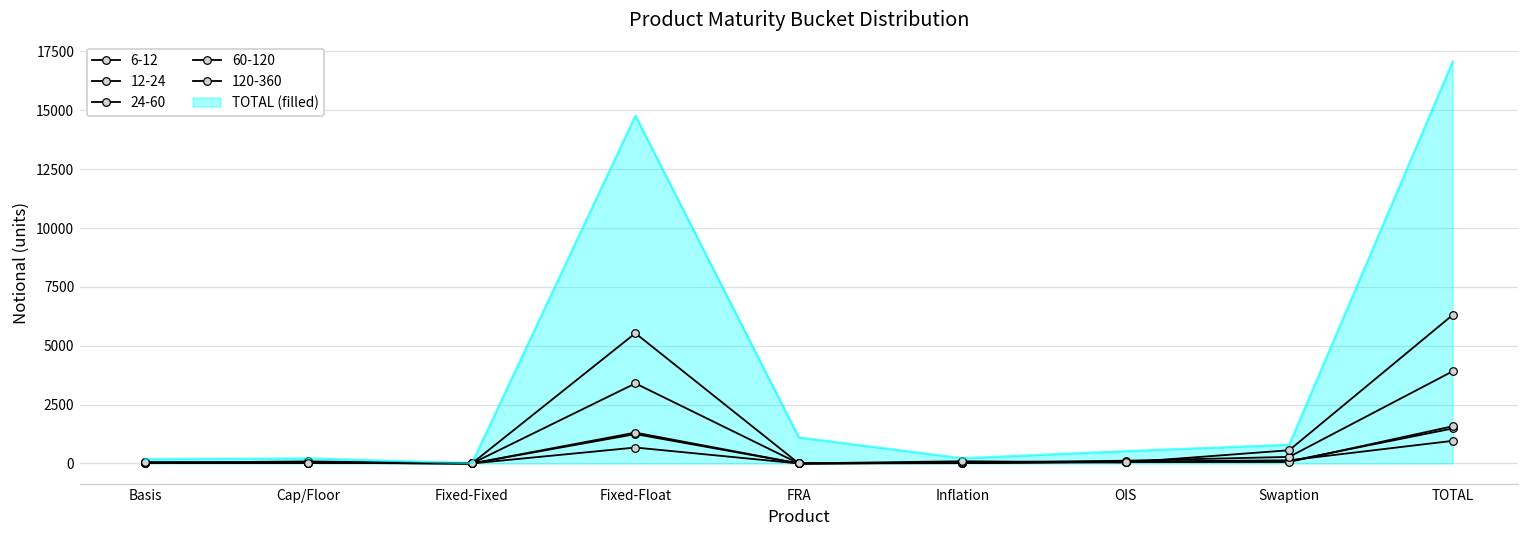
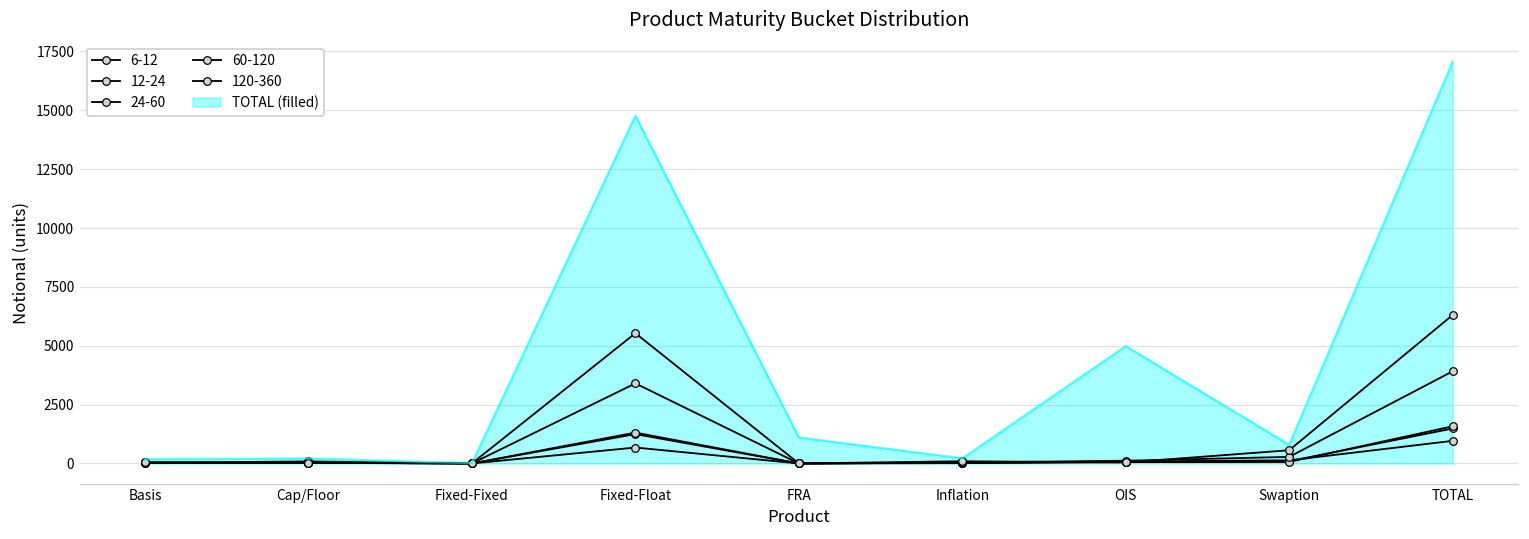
TOTAL (filled), OIS: 500 -> 5000
